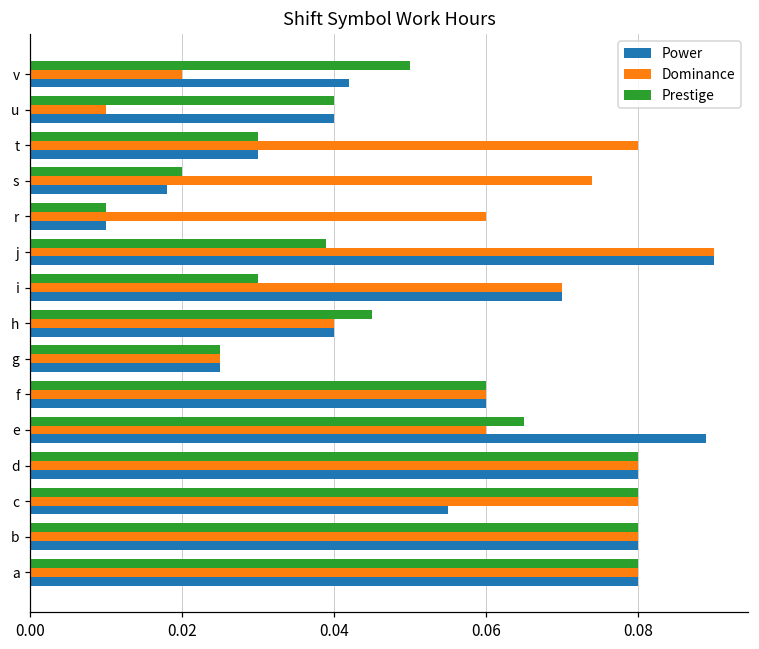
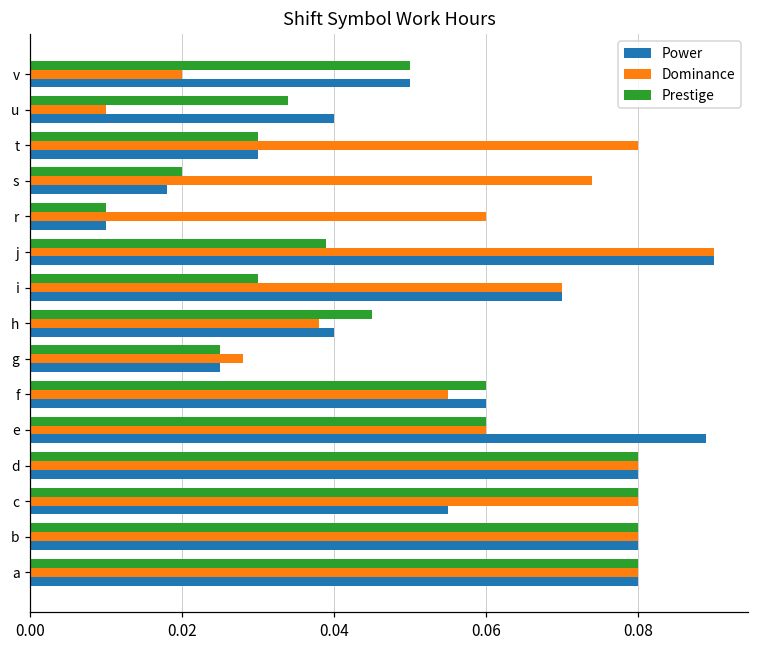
Power, v: 0.042 -> 0.050
Prestige, u: 0.040 -> 0.034
Dominance, h: 0.040 -> 0.038
Dominance, g: 0.025 -> 0.028
Dominance, f: 0.060 -> 0.055
Prestige, e: 0.065 -> 0.060
